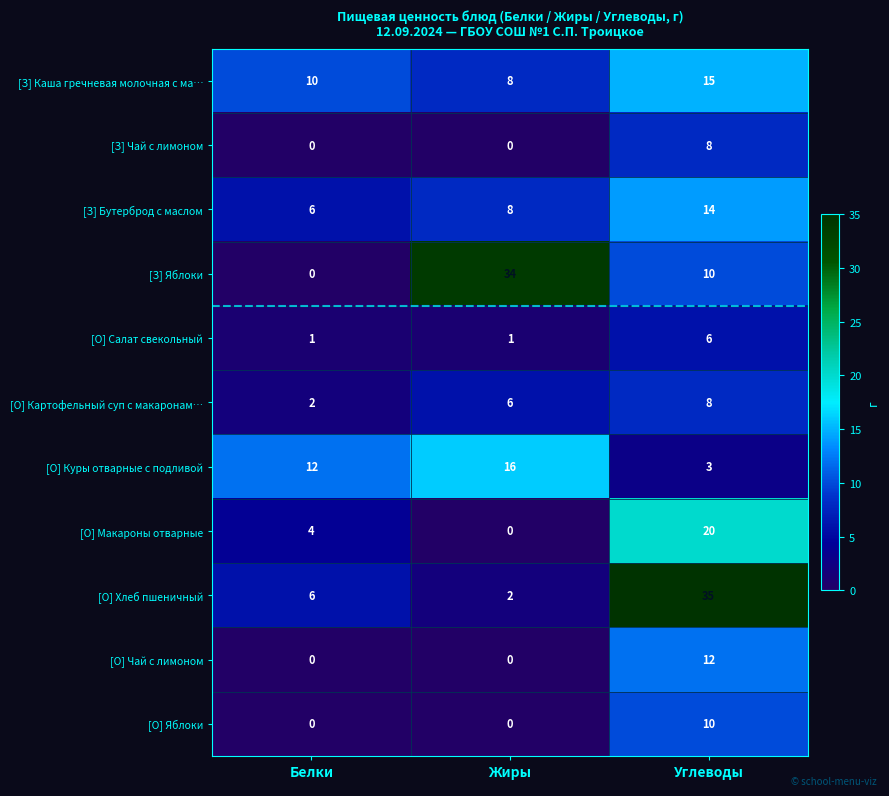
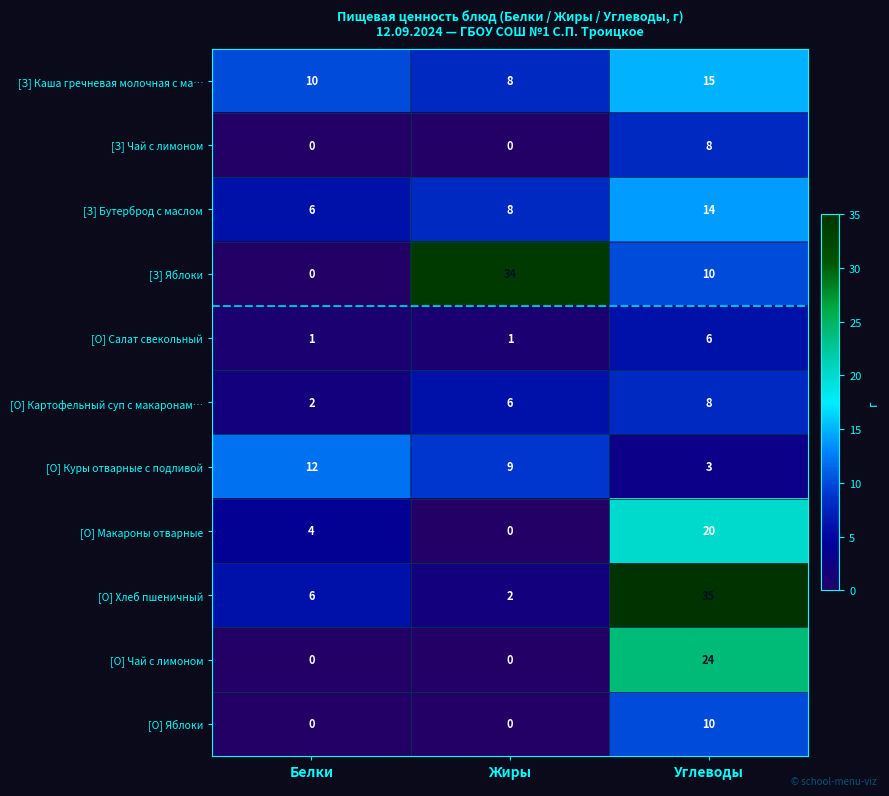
[О] Куры отварные с подливой, Жиры: 16 -> 9
[О] Чай с лимоном, Углеводы: 12 -> 24
